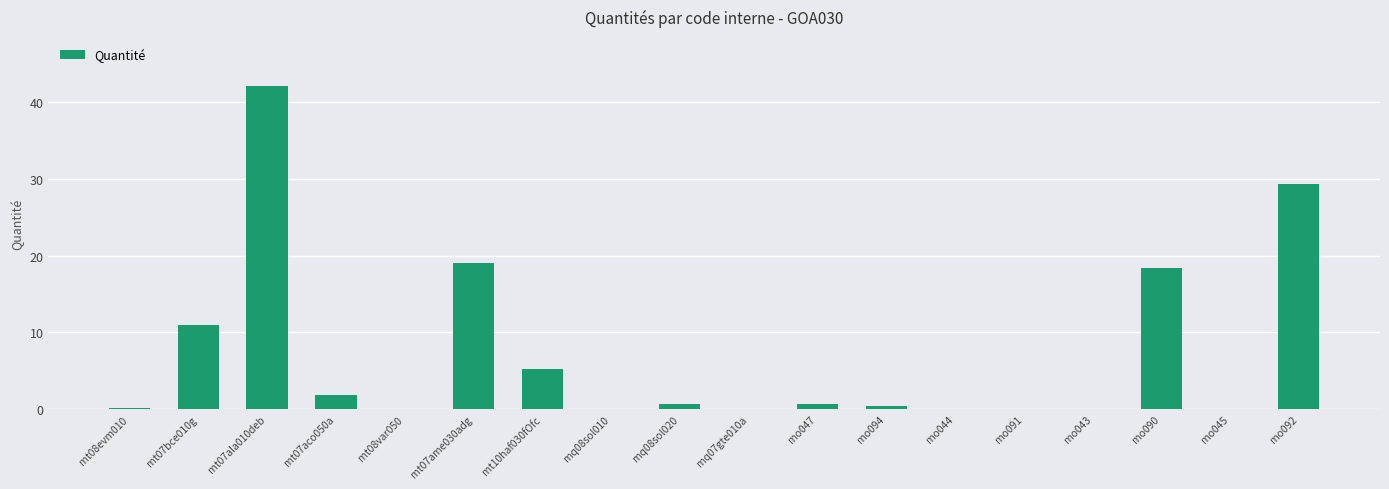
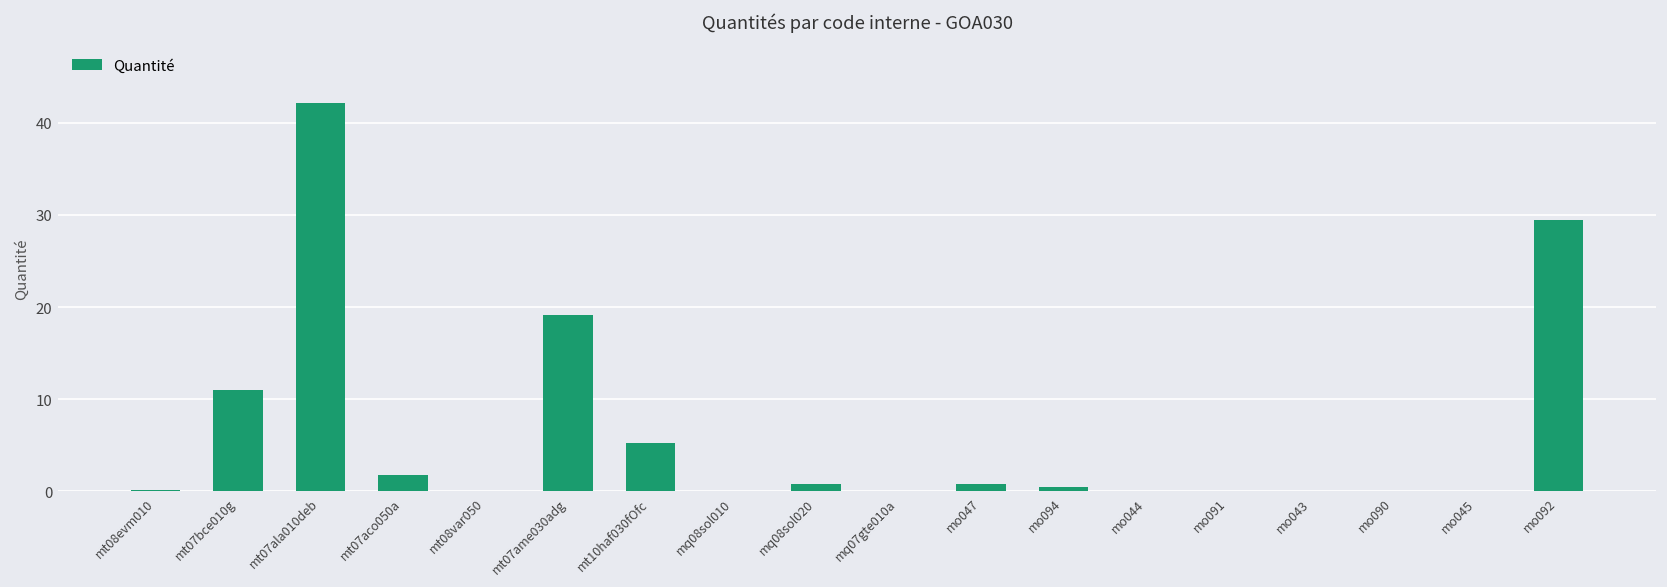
mo090: 18 -> 0
